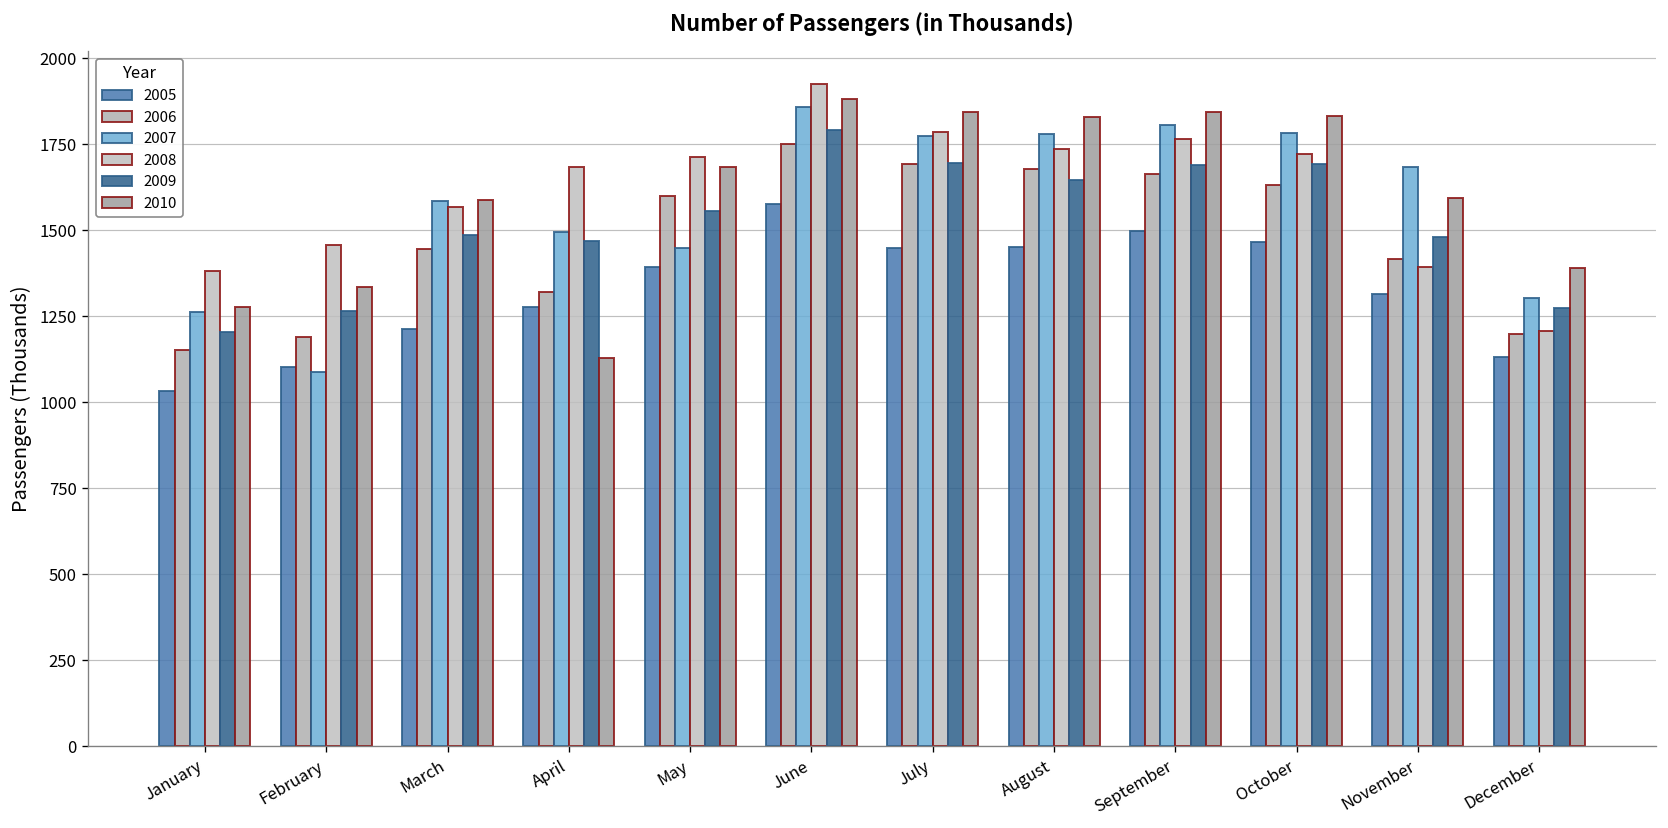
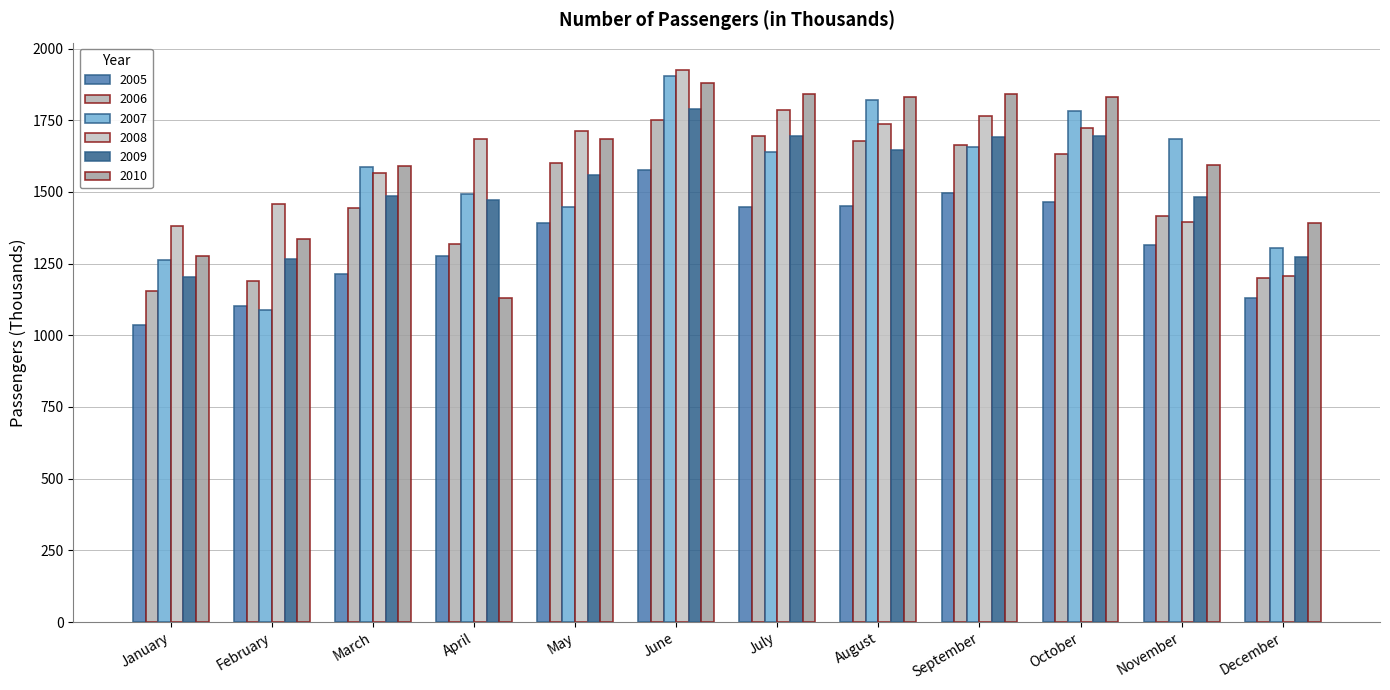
2007, June: 1860 -> 1910
2007, July: 1770 -> 1640
2007, August: 1780 -> 1820
2007, September: 1810 -> 1660
